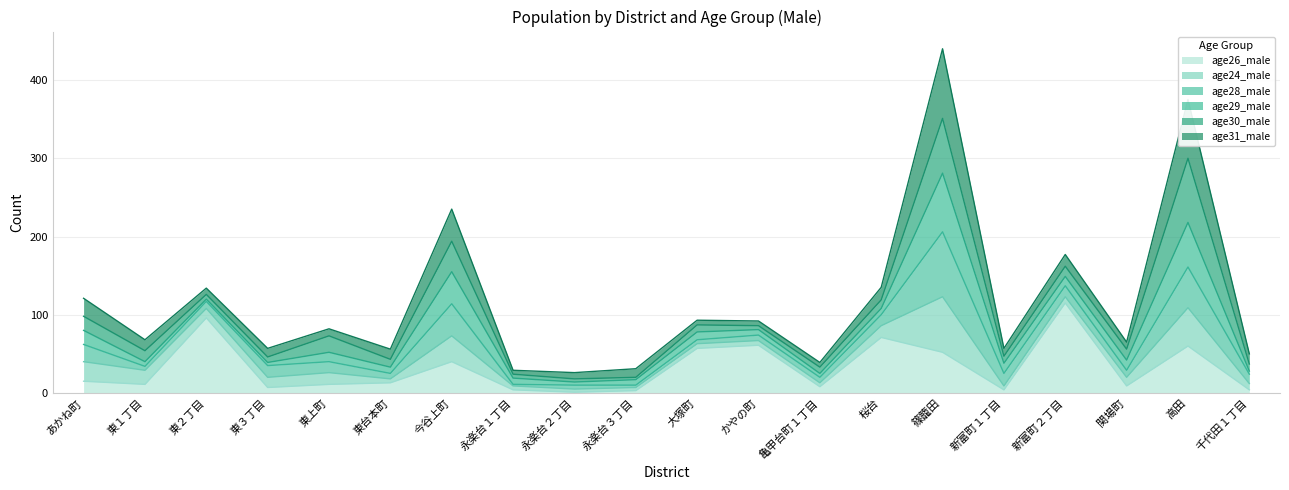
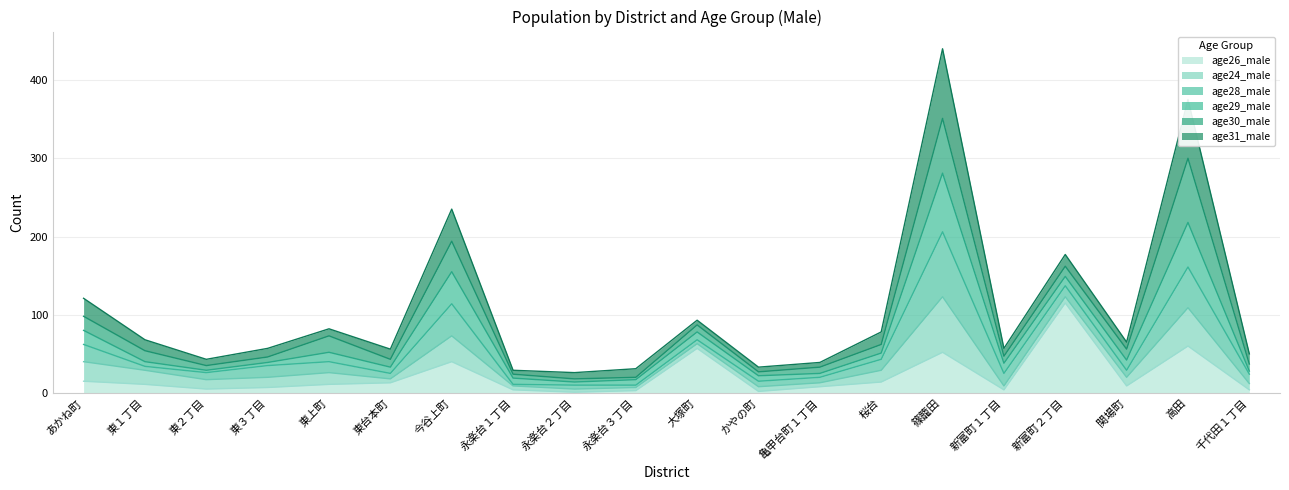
age26_male, 東２丁目: 100 -> 10
age26_male, かやの町: 60 -> 0
age26_male, 桜台: 70 -> 10
